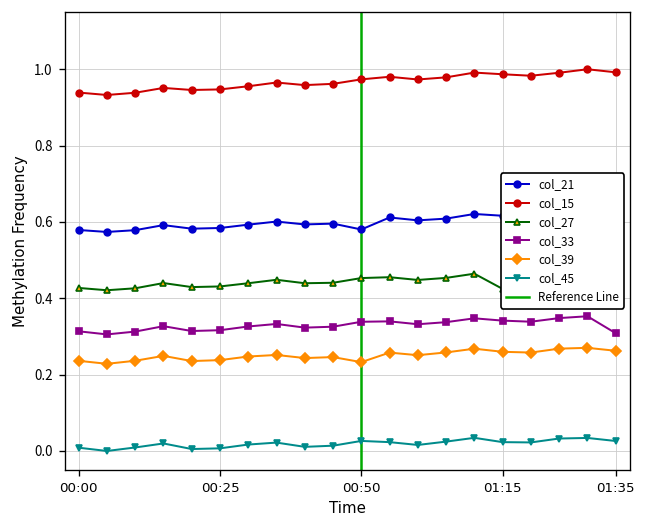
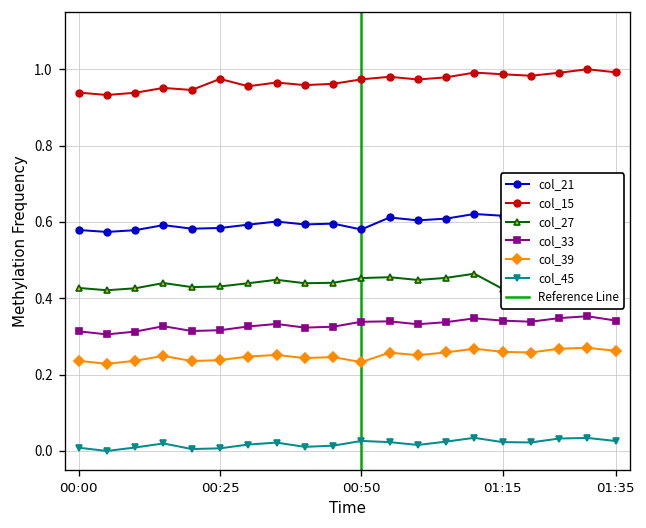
col_15, 00:25: 0.95 -> 0.97
col_33, 01:35: 0.31 -> 0.34
